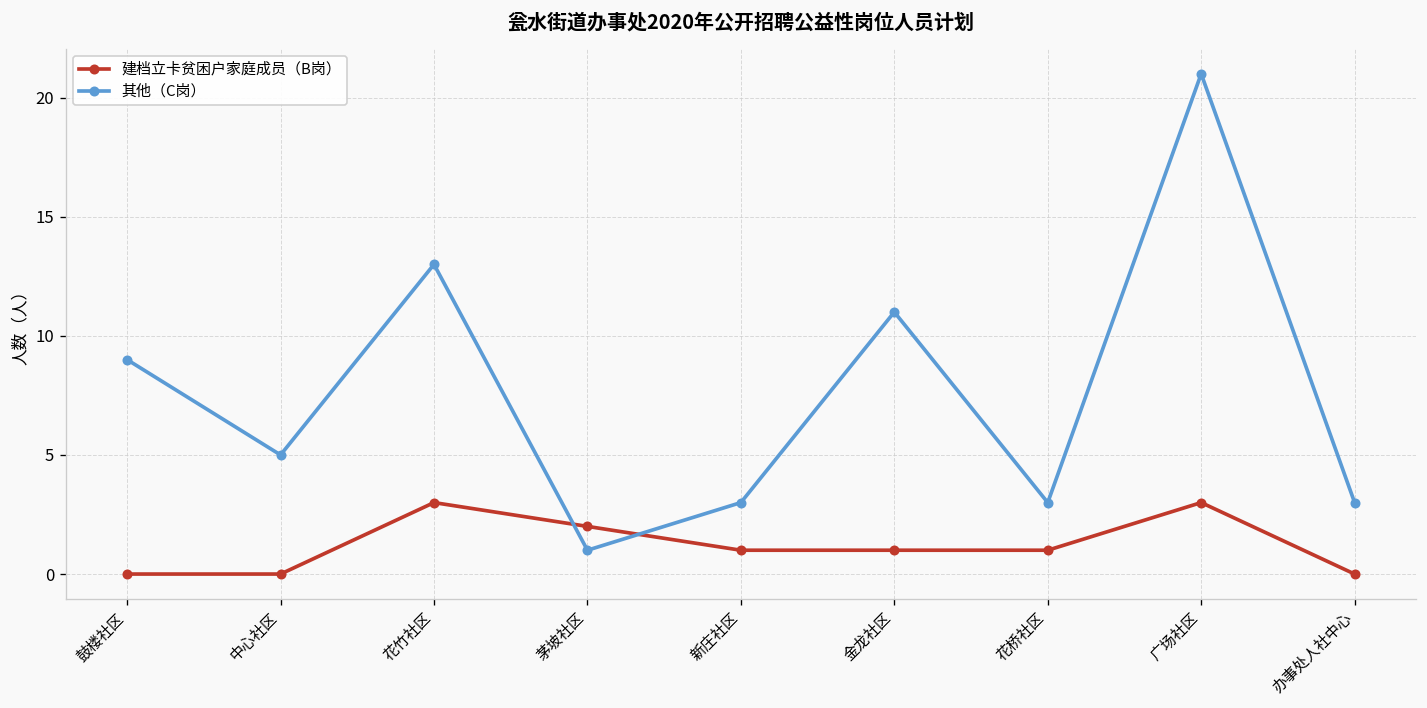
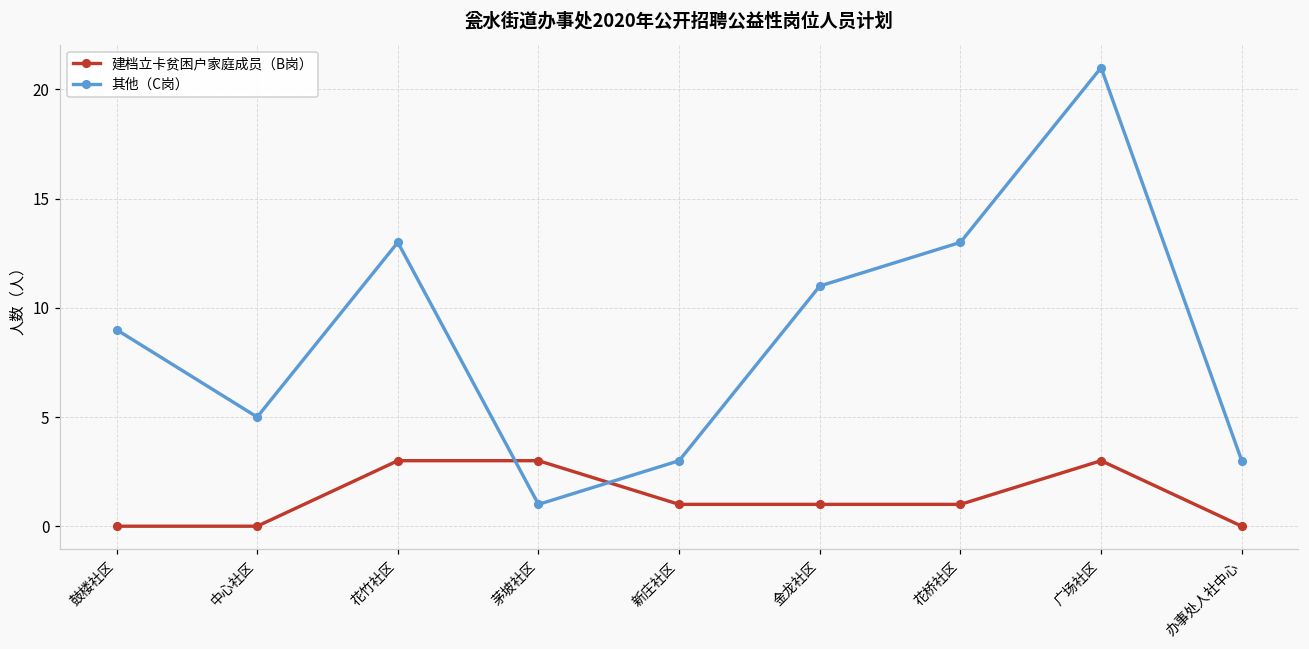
建档立卡贫困户家庭成员（B岗）, 茅坡社区: 2 -> 3
其他（C岗）, 花桥社区: 3 -> 13
